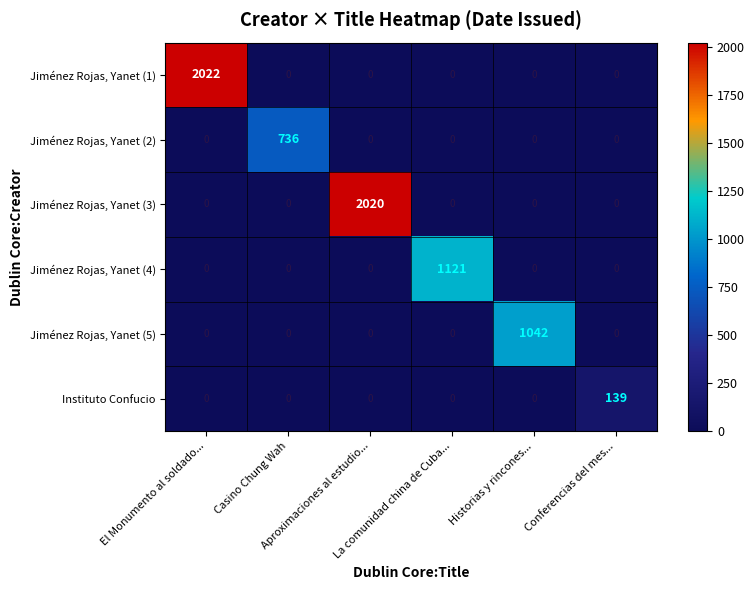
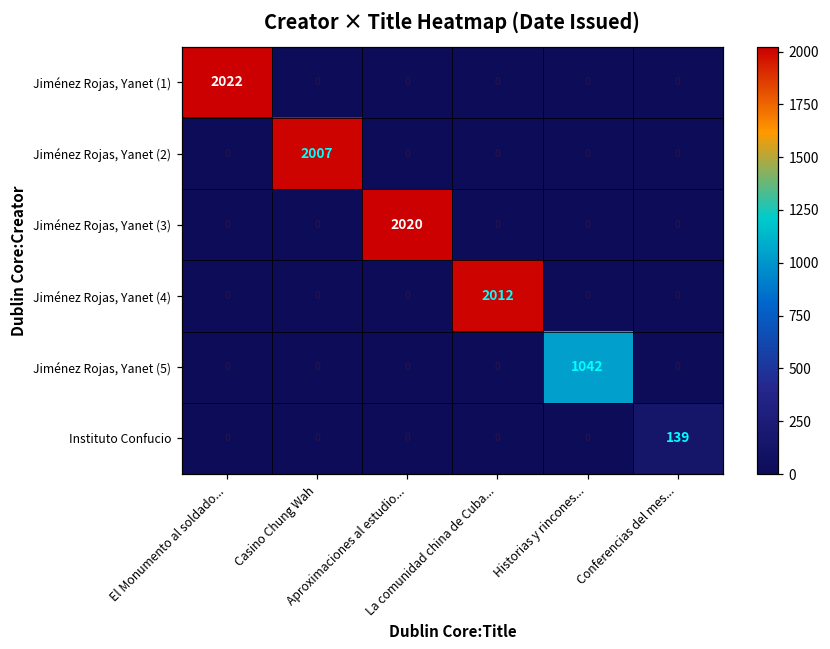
Jiménez Rojas, Yanet (2), Casino Chung Wah: 736 -> 2007
Jiménez Rojas, Yanet (4), La comunidad china de Cuba...: 1121 -> 2012
